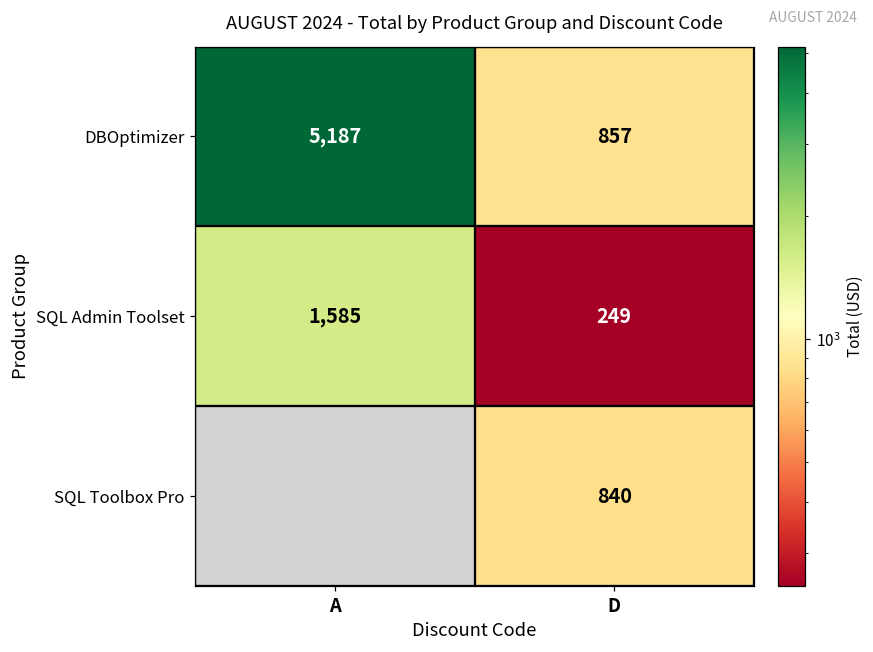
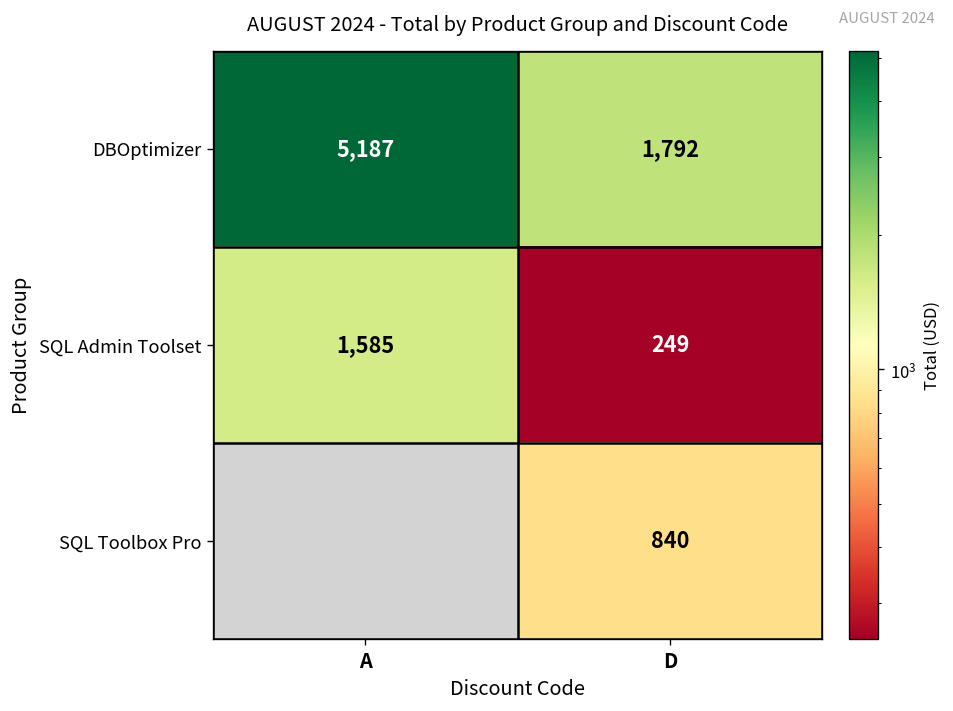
DBOptimizer, D: 857 -> 1,792
